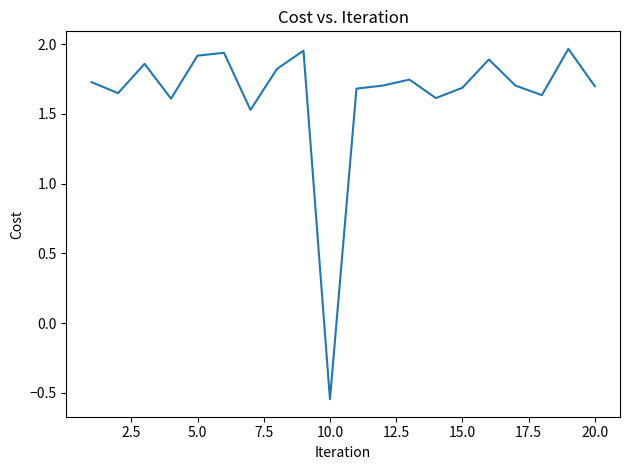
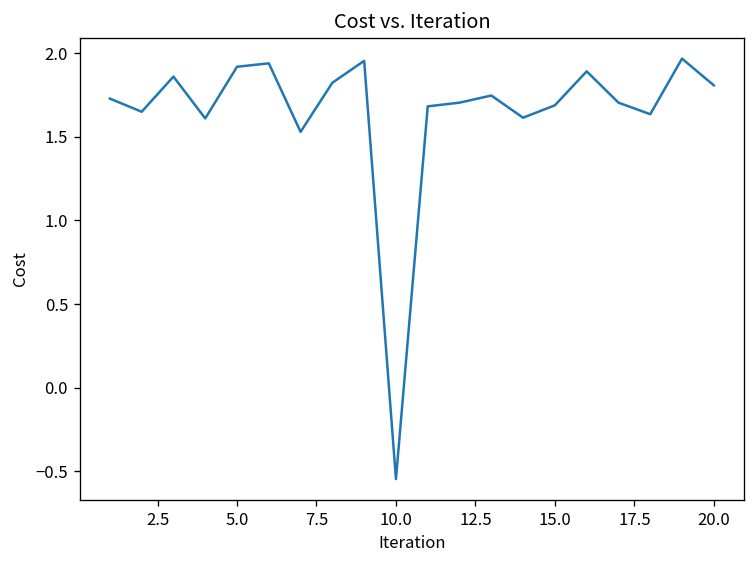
20.0: 1.70 -> 1.81
